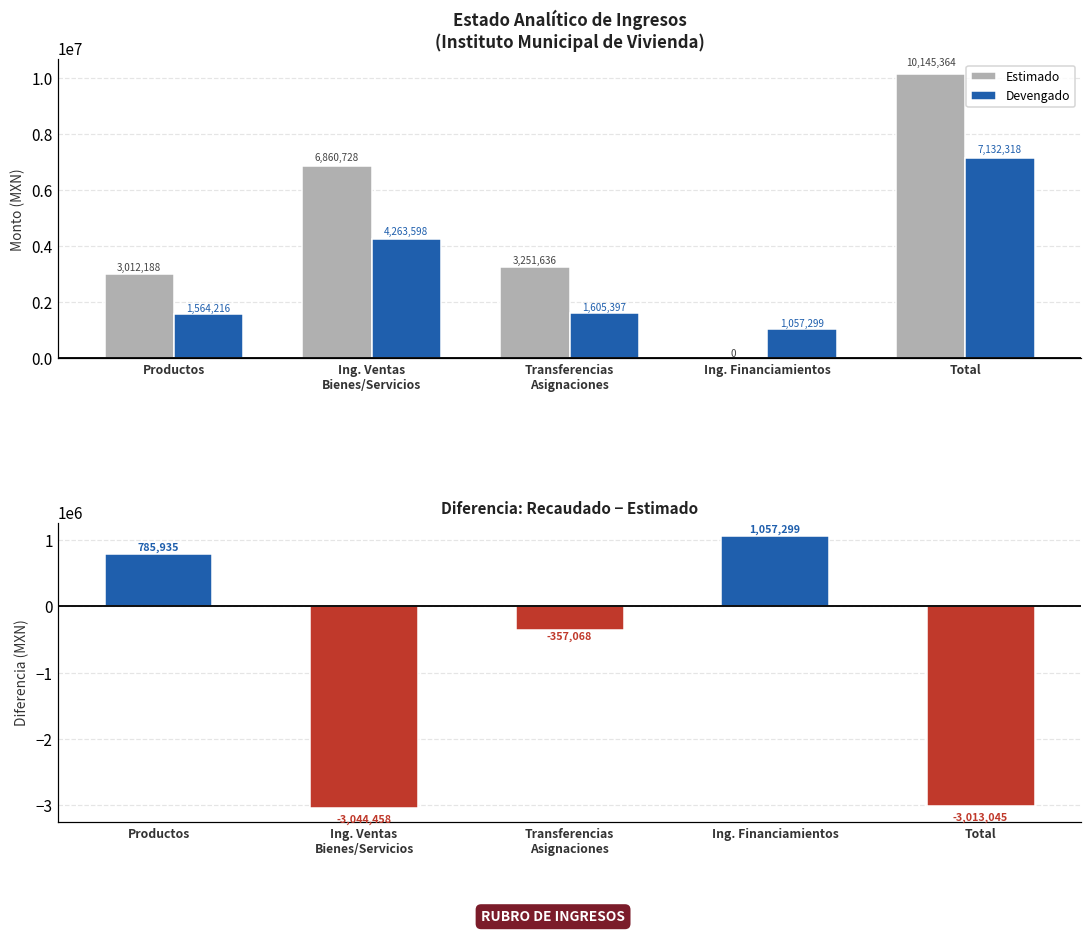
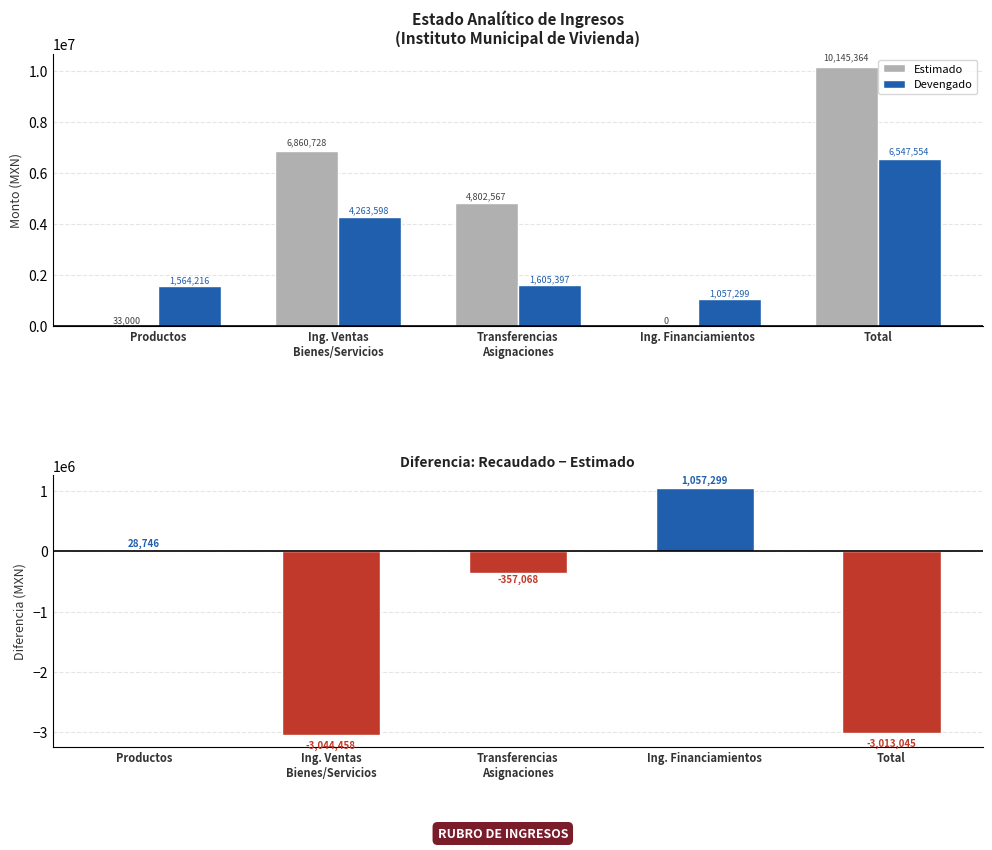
Estado Analítico de Ingresos (Instituto Municipal de Vivienda), Estimado, Productos: 3,012,188 -> 33,000
Estado Analítico de Ingresos (Instituto Municipal de Vivienda), Estimado, Transferencias Asignaciones: 3,251,636 -> 4,802,567
Estado Analítico de Ingresos (Instituto Municipal de Vivienda), Devengado, Total: 7,132,318 -> 6,547,554
Diferencia: Recaudado − Estimado, Productos: 785,935 -> 28,746
